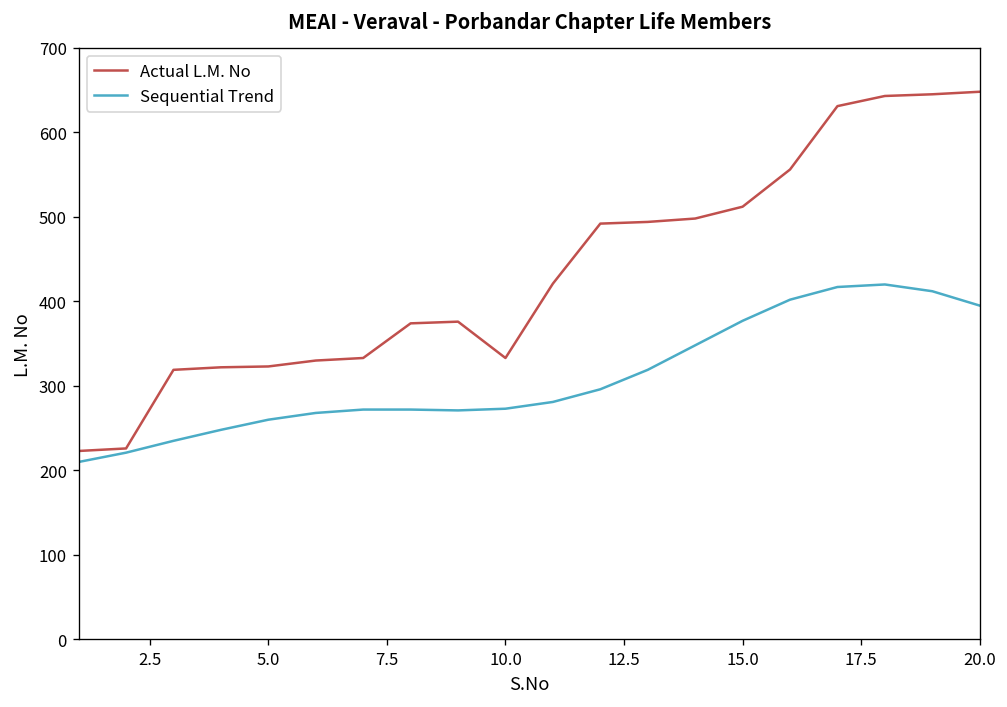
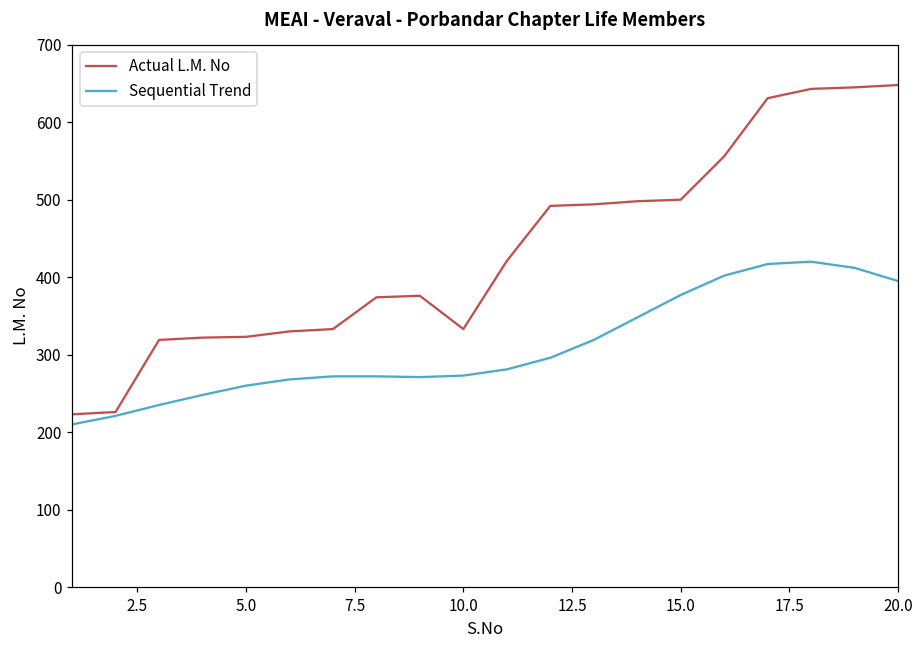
Actual L.M. No, 15.0: 510 -> 500
